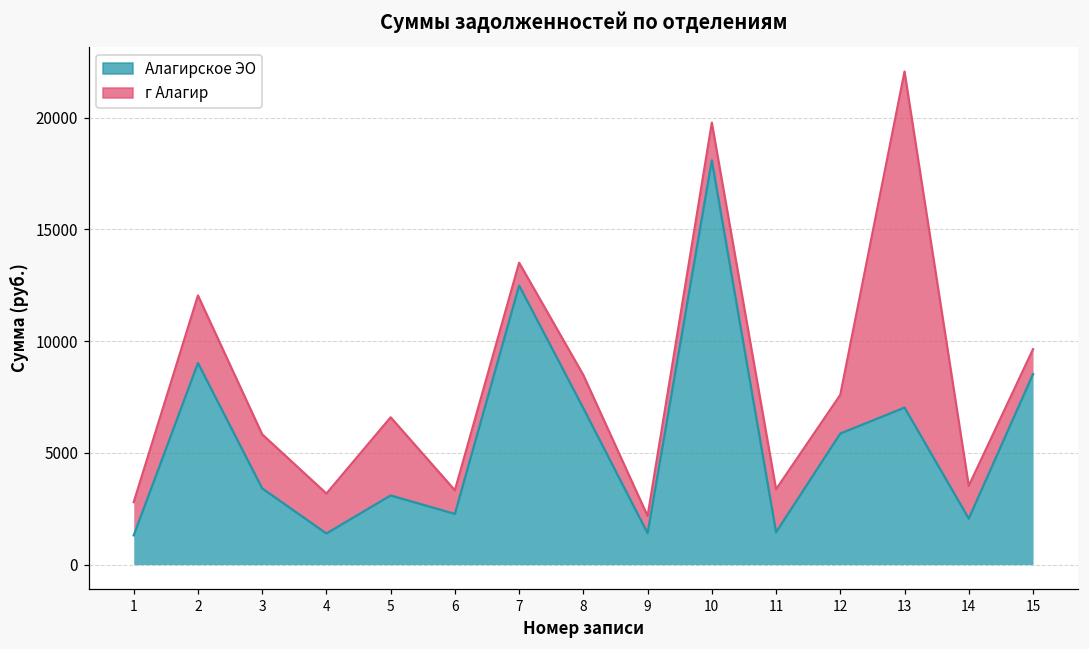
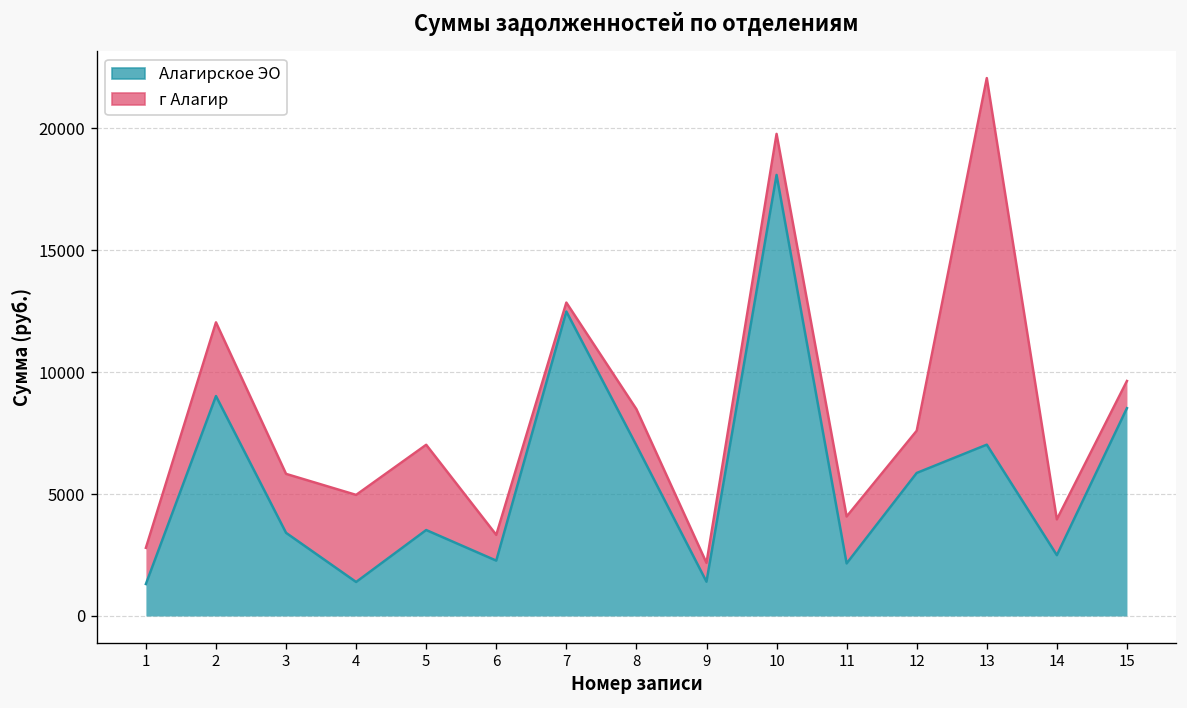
г Алагир, 4: 1800 -> 3600
Алагирское ЭО, 5: 3100 -> 3500
г Алагир, 7: 1000 -> 400
Алагирское ЭО, 11: 1400 -> 2200
Алагирское ЭО, 14: 2100 -> 2500
